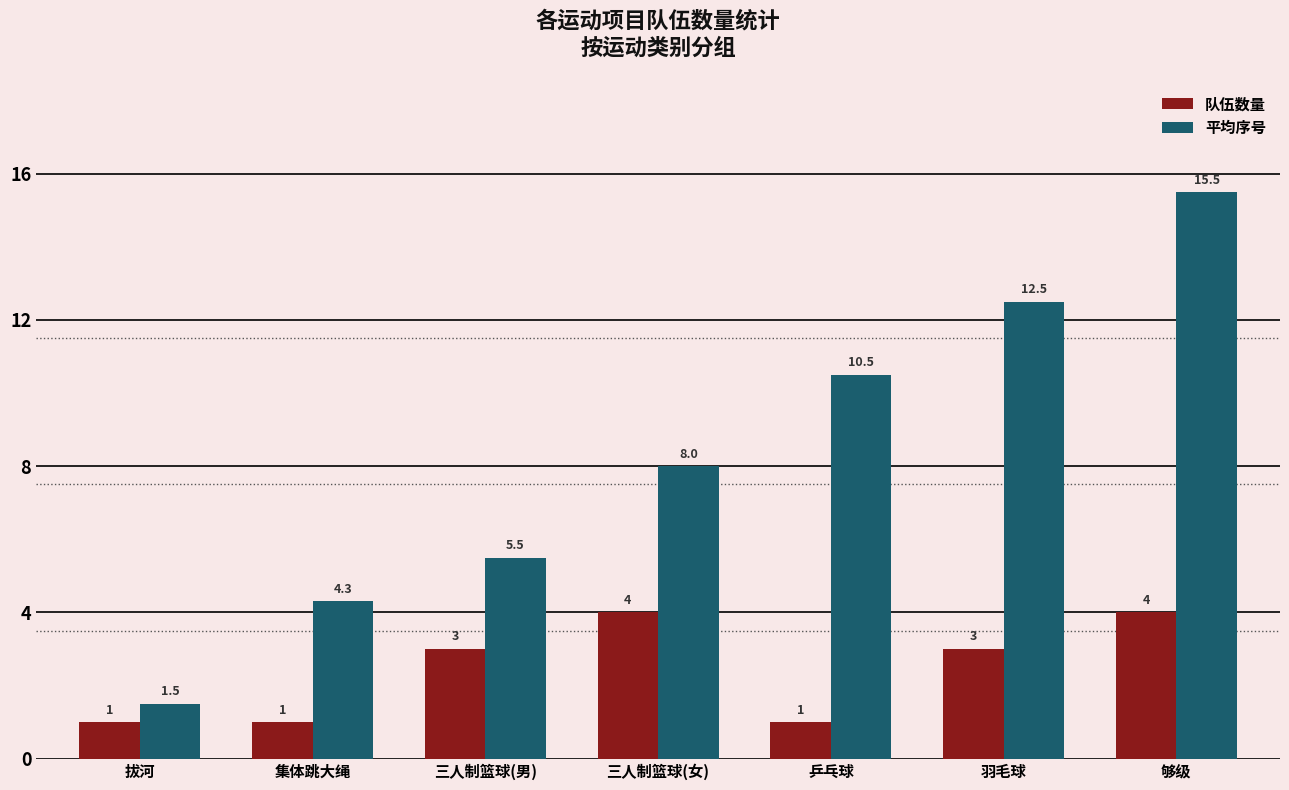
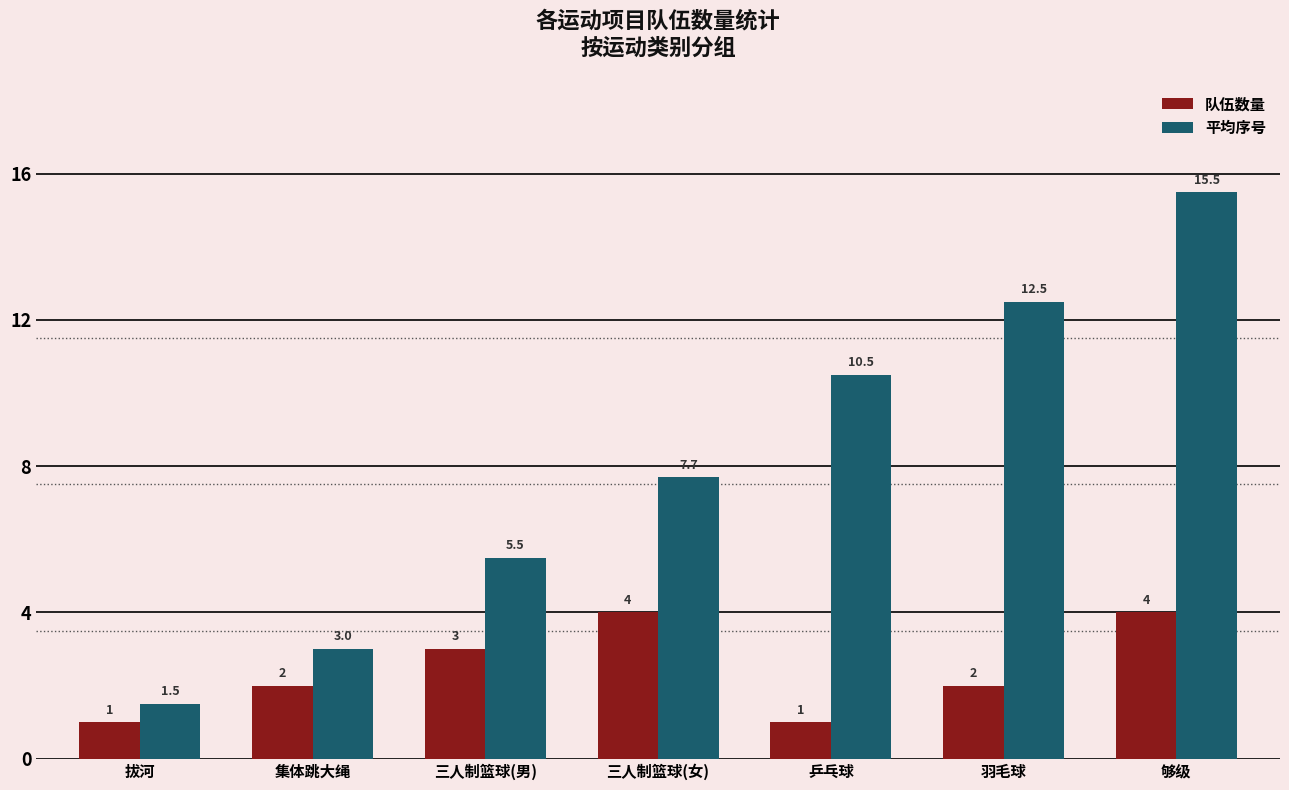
队伍数量, 集体跳大绳: 1 -> 2
平均序号, 集体跳大绳: 4.3 -> 3.0
平均序号, 三人制篮球(女): 8.0 -> 7.7
队伍数量, 羽毛球: 3 -> 2
